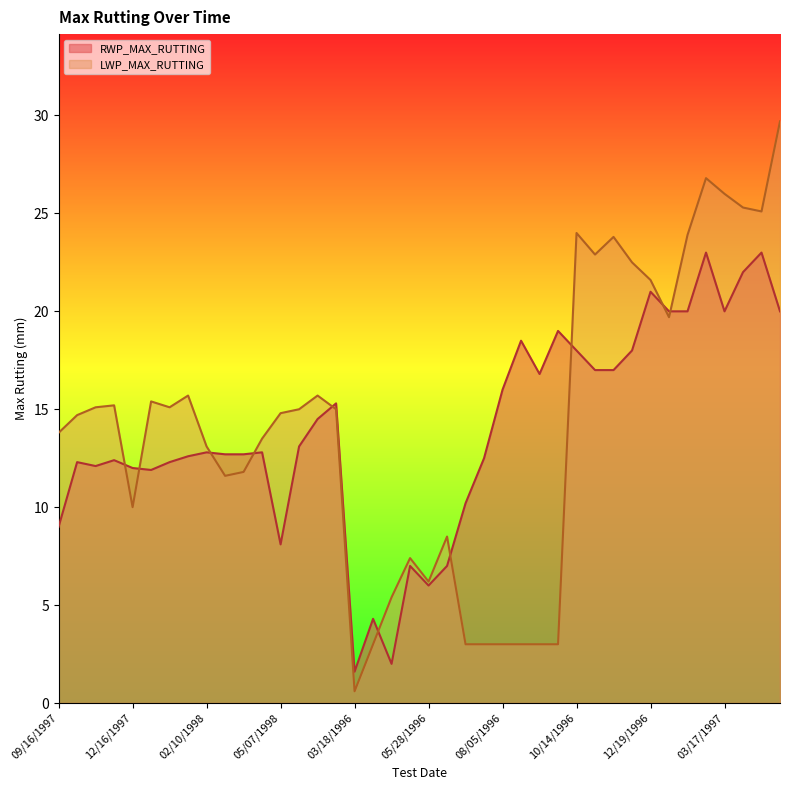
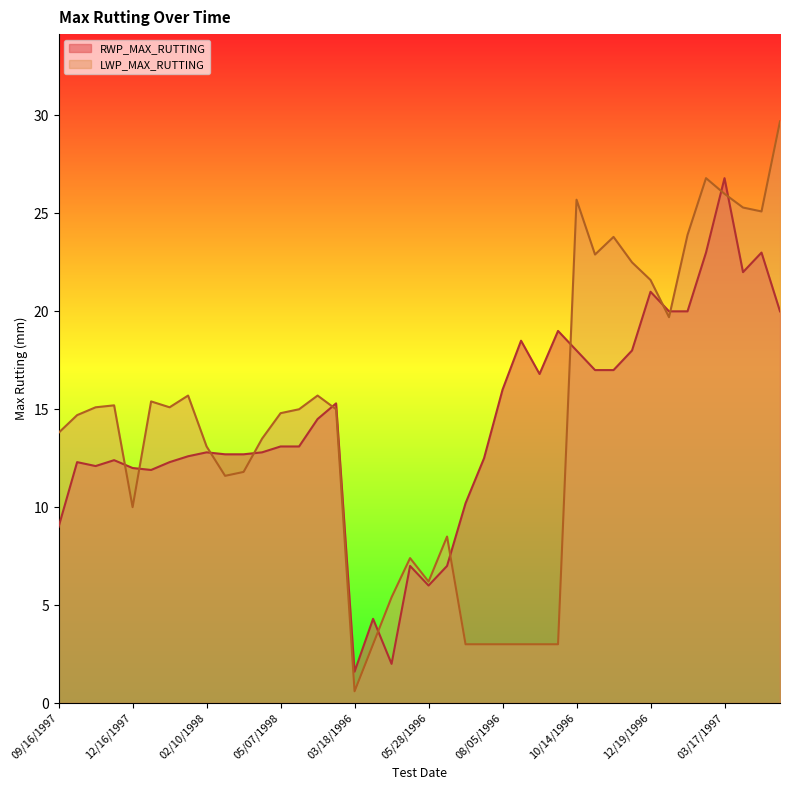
RWP_MAX_RUTTING, 05/07/1998: 8.1 -> 13.1
LWP_MAX_RUTTING, 10/14/1996: 24.0 -> 25.7
RWP_MAX_RUTTING, 03/17/1997: 20.0 -> 26.8
